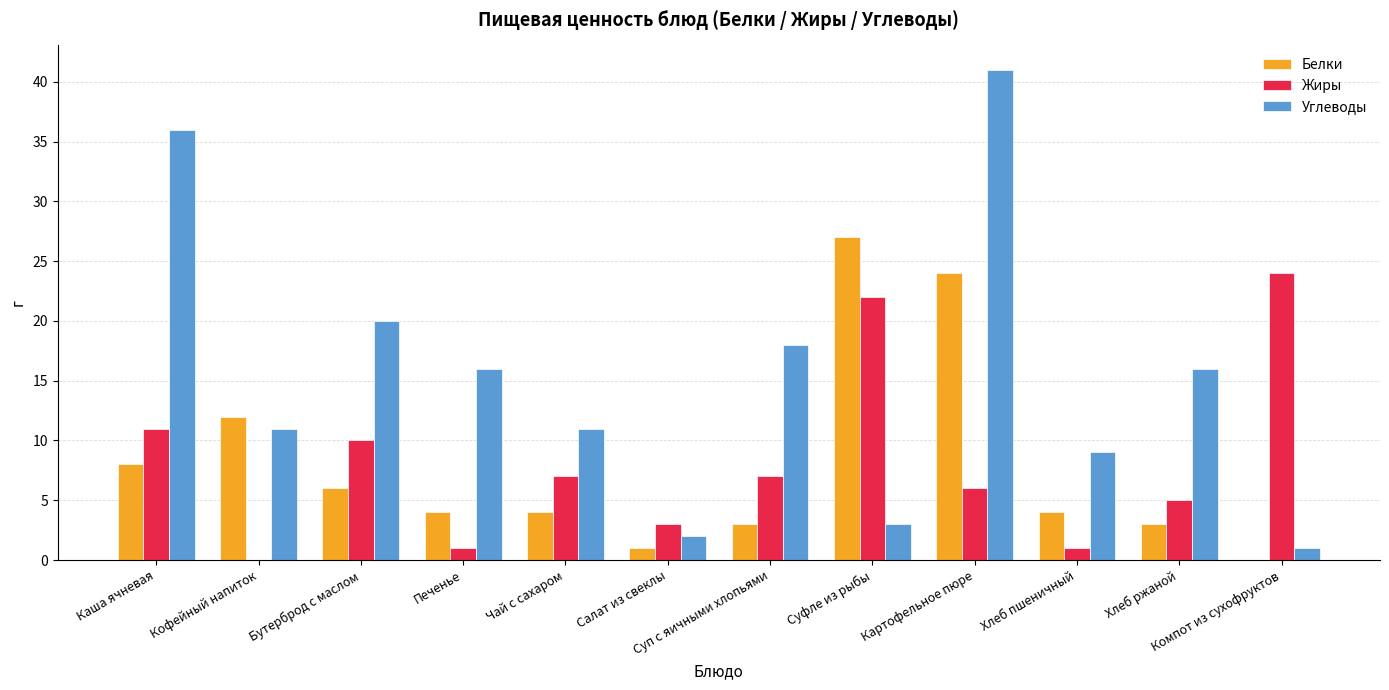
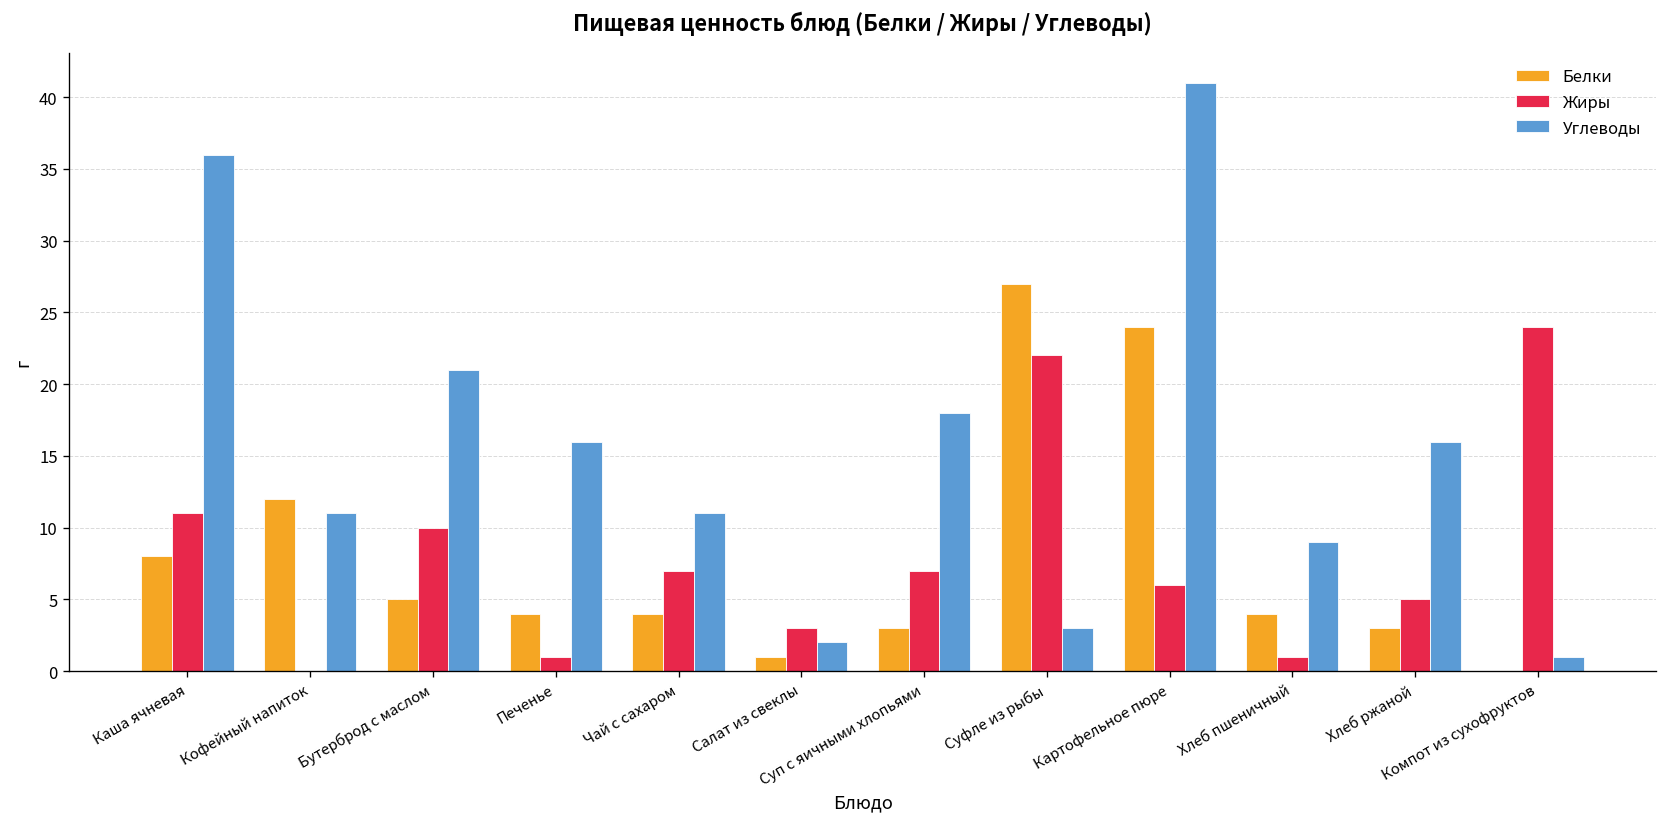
Белки, Бутерброд с маслом: 6 -> 5
Углеводы, Бутерброд с маслом: 20 -> 21
